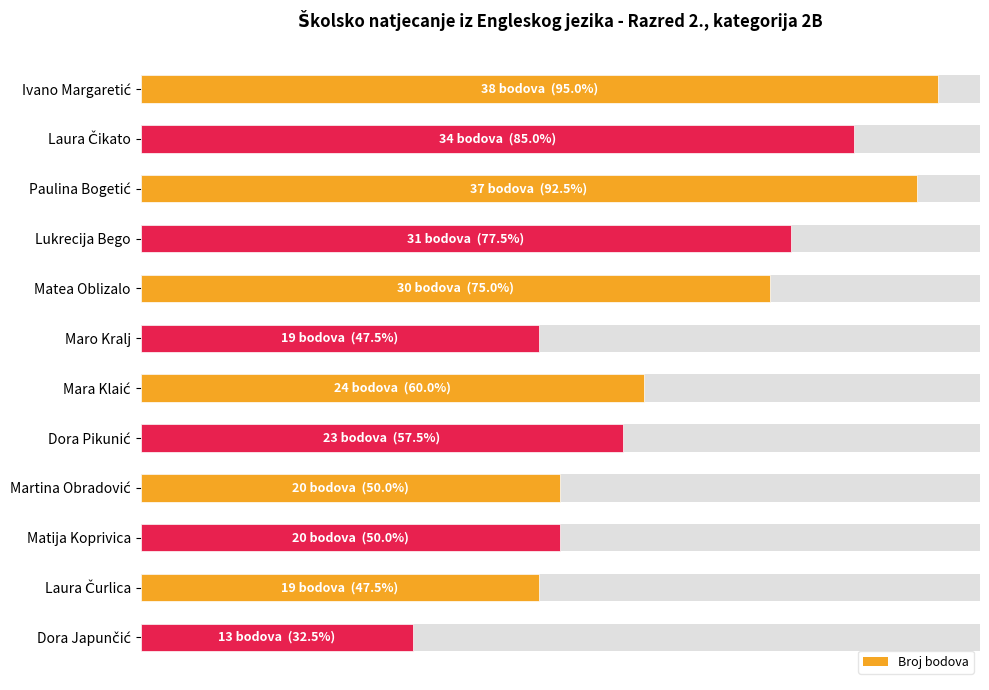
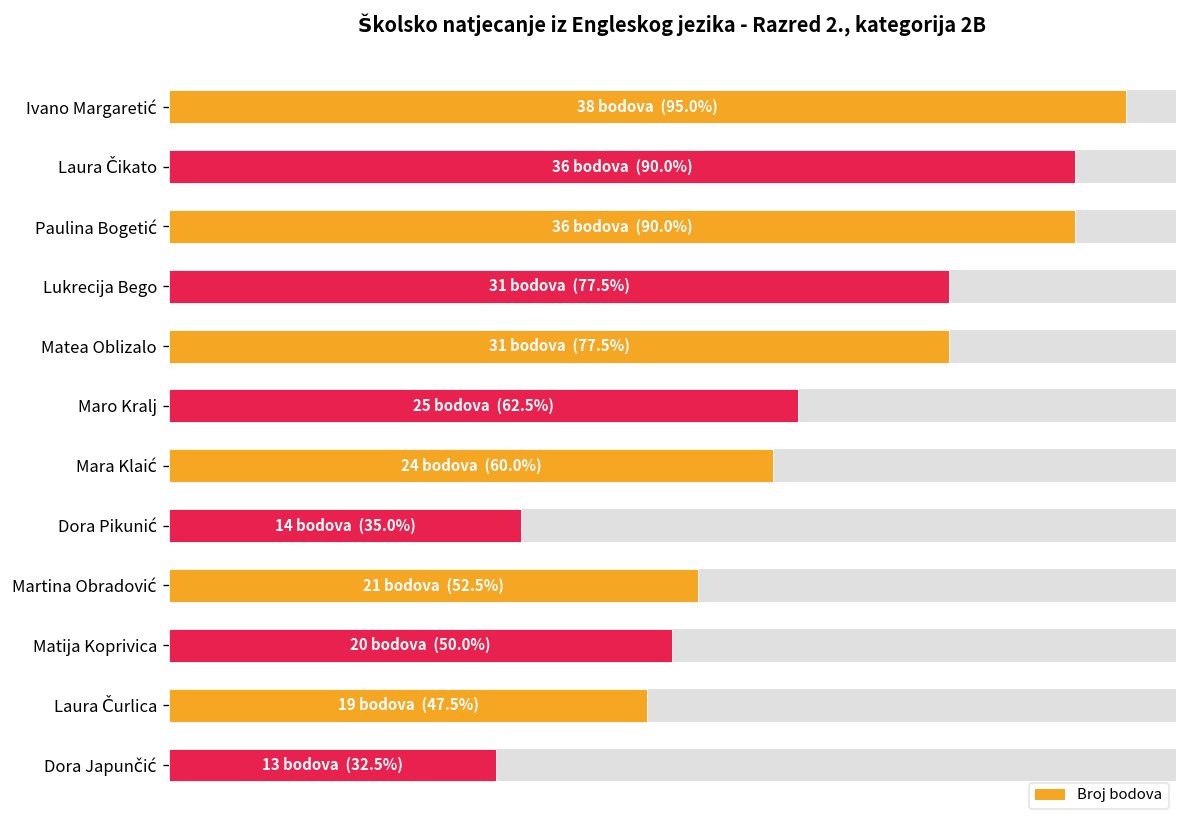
Broj bodova, Laura Čikato: 34 bodova (85.0%) -> 36 bodova (90.0%)
Broj bodova, Paulina Bogetić: 37 bodova (92.5%) -> 36 bodova (90.0%)
Broj bodova, Matea Oblizalo: 30 bodova (75.0%) -> 31 bodova (77.5%)
Broj bodova, Maro Kralj: 19 bodova (47.5%) -> 25 bodova (62.5%)
Broj bodova, Dora Pikunić: 23 bodova (57.5%) -> 14 bodova (35.0%)
Broj bodova, Martina Obradović: 20 bodova (50.0%) -> 21 bodova (52.5%)
